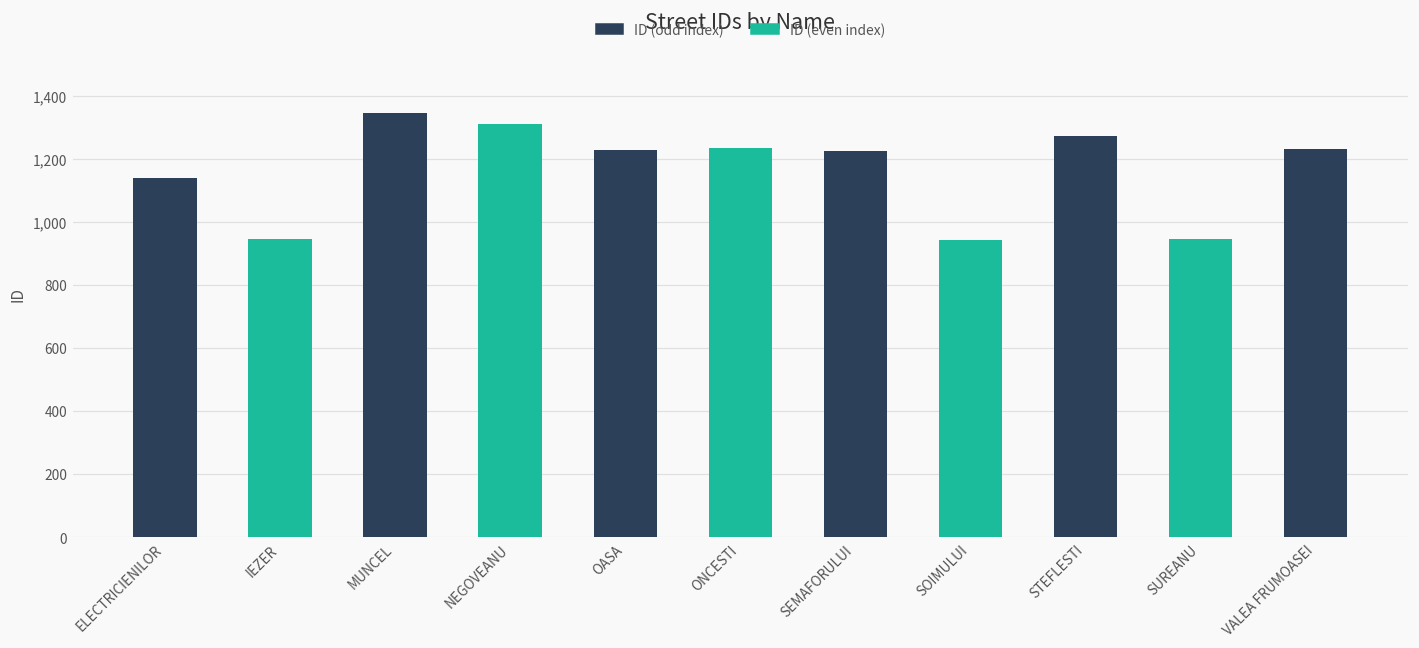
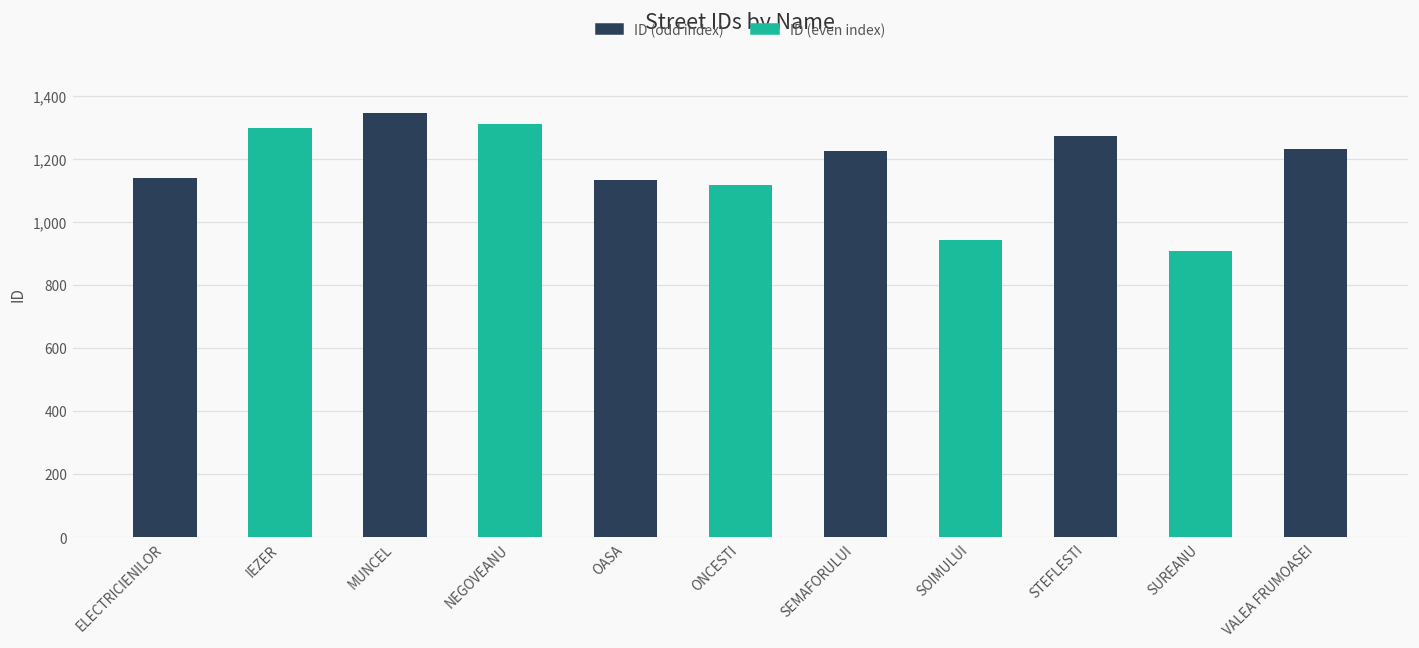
IEZER: 950 -> 1,300
OASA: 1,230 -> 1,130
ONCESTI: 1,230 -> 1,120
SUREANU: 940 -> 910
